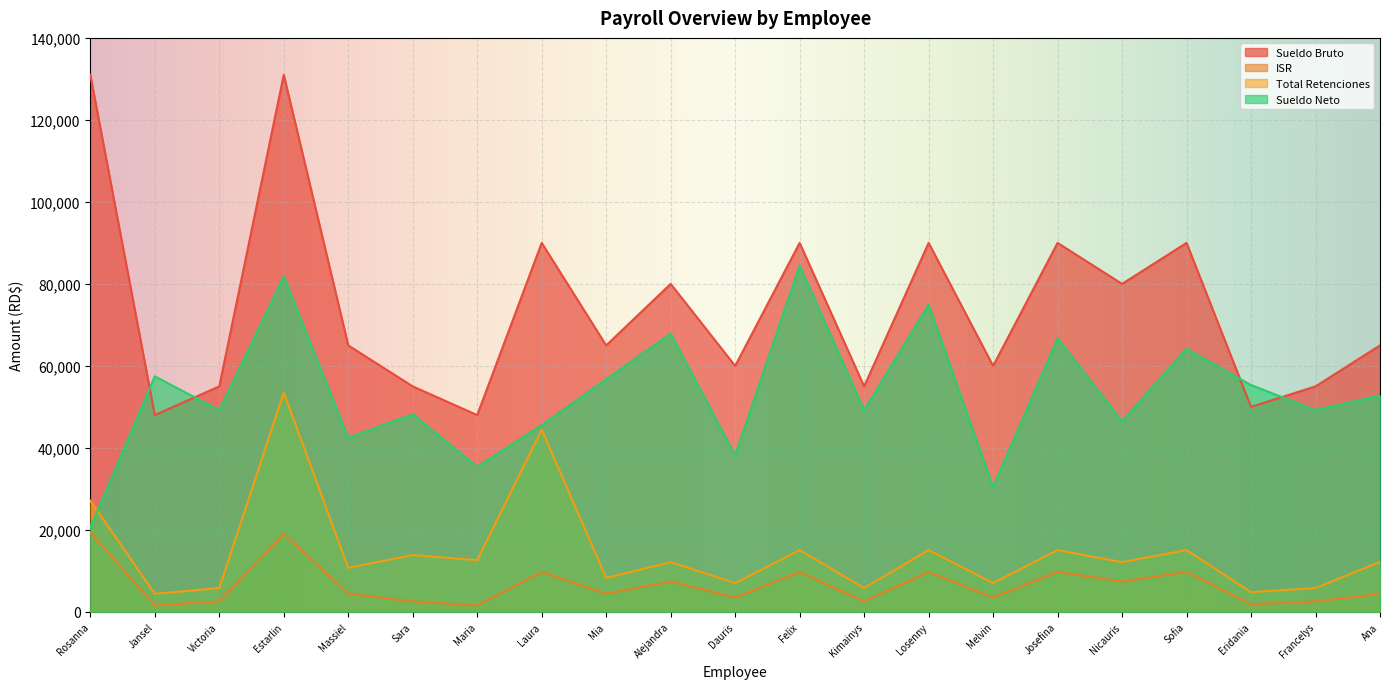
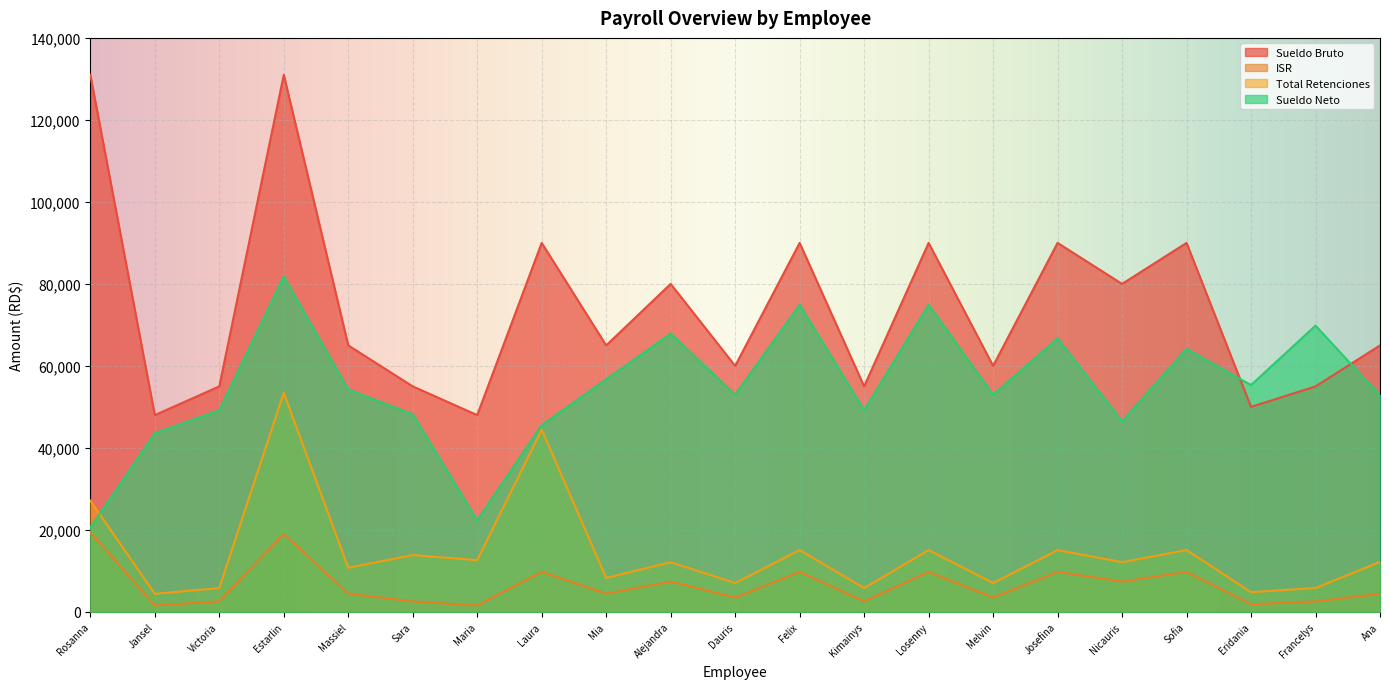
Sueldo Neto, Jansel: 57,000 -> 44,000
Sueldo Neto, Massiel: 42,000 -> 54,000
Sueldo Neto, Maria: 35,000 -> 22,000
Sueldo Neto, Dauris: 38,000 -> 53,000
Sueldo Neto, Felix: 84,000 -> 75,000
Sueldo Neto, Melvin: 30,000 -> 53,000
Sueldo Neto, Francelys: 49,000 -> 70,000
